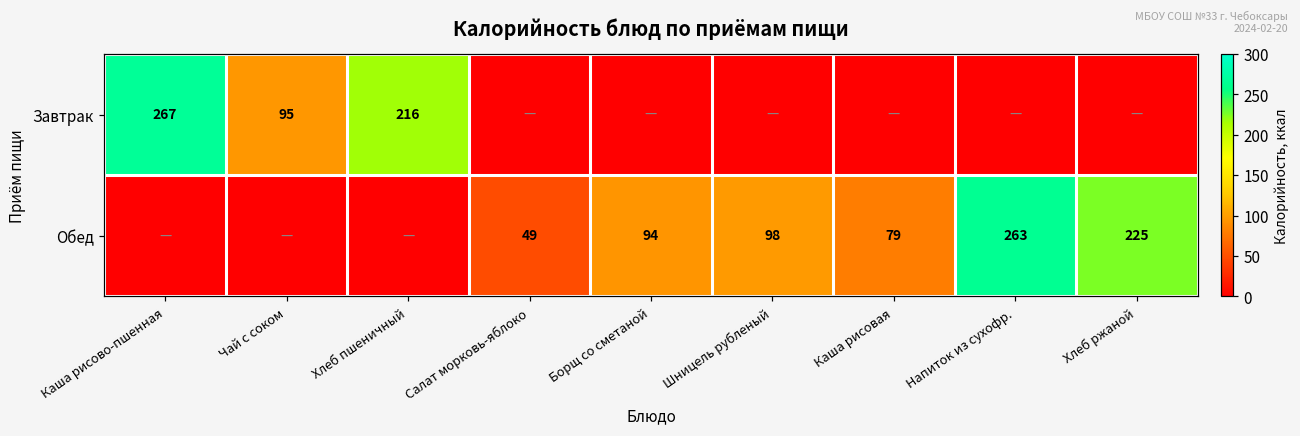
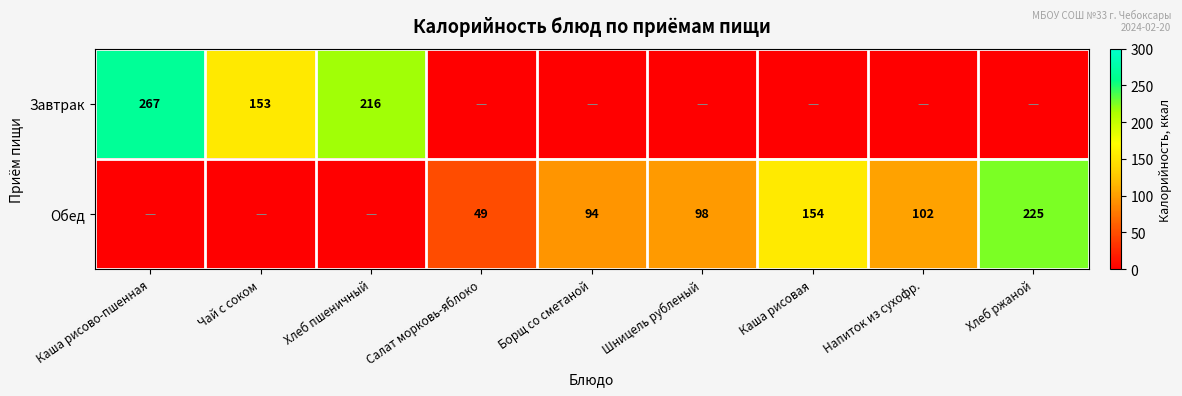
Завтрак, Чай с соком: 95 -> 153
Обед, Каша рисовая: 79 -> 154
Обед, Напиток из сухофр.: 263 -> 102
